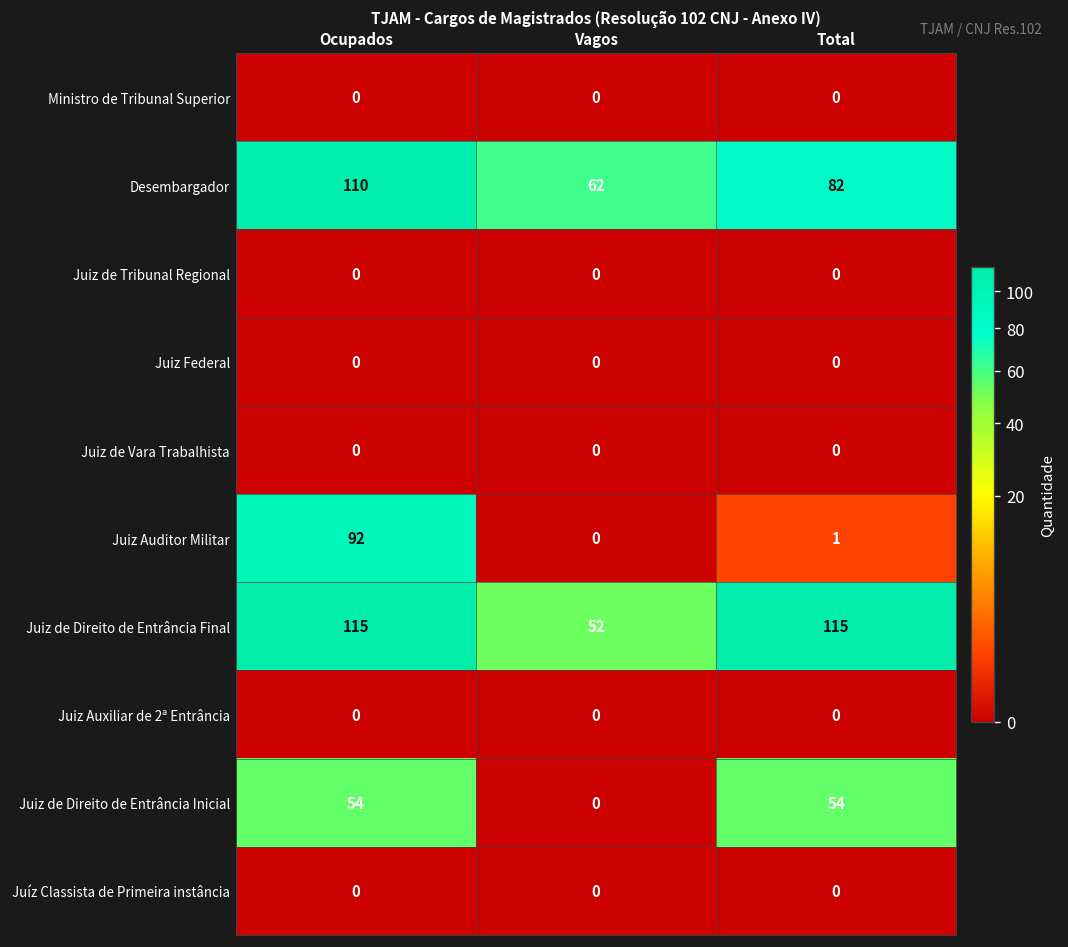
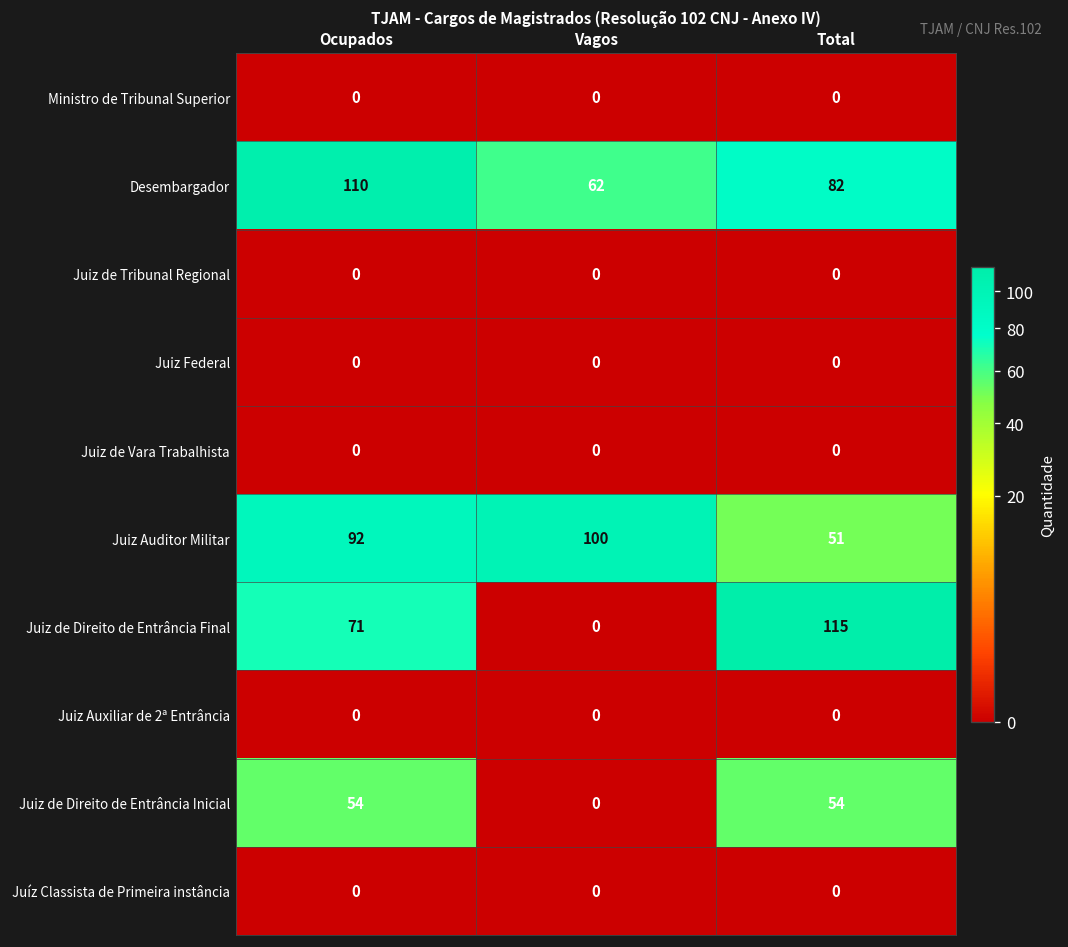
Juiz Auditor Militar, Vagos: 0 -> 100
Juiz Auditor Militar, Total: 1 -> 51
Juiz de Direito de Entrância Final, Ocupados: 115 -> 71
Juiz de Direito de Entrância Final, Vagos: 52 -> 0
